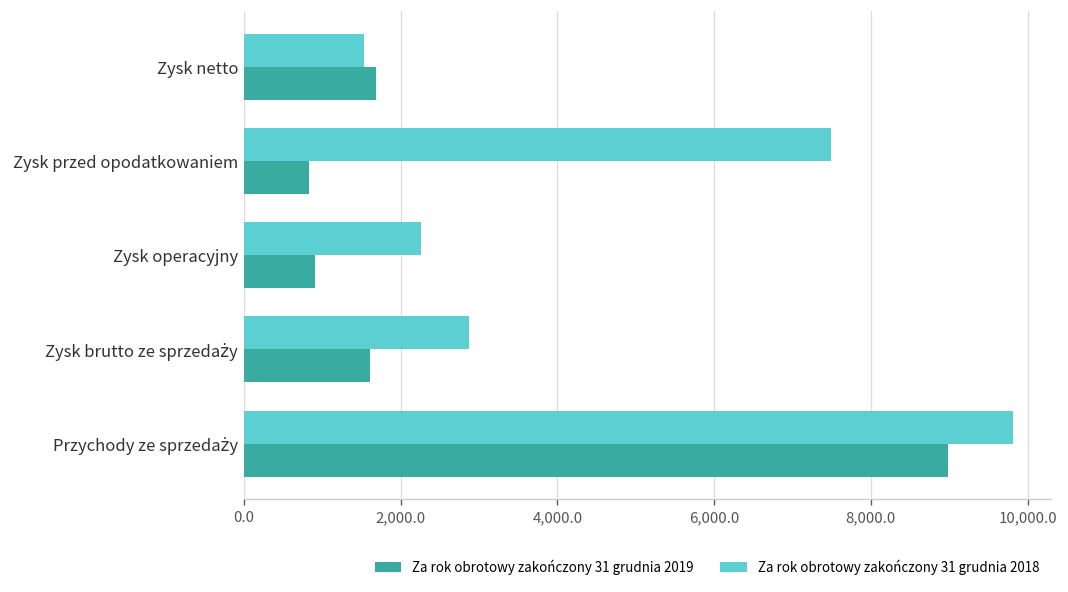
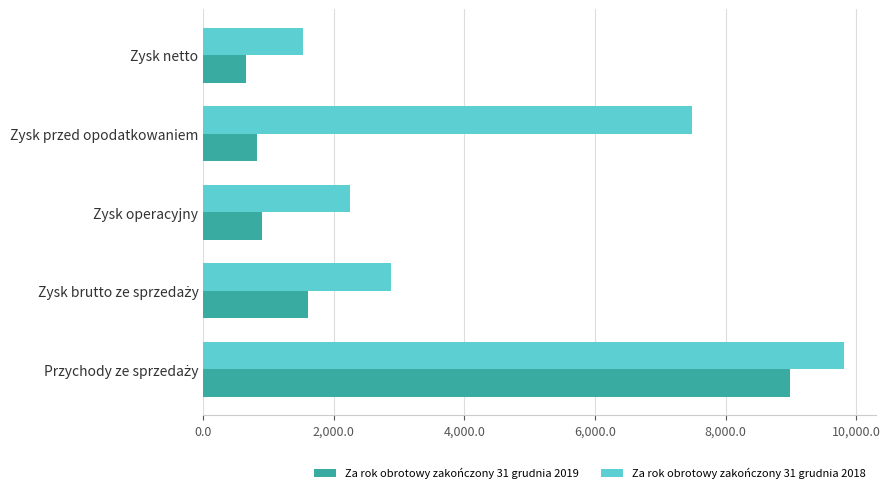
Za rok obrotowy zakończony 31 grudnia 2019, Zysk netto: 1,700 -> 600
